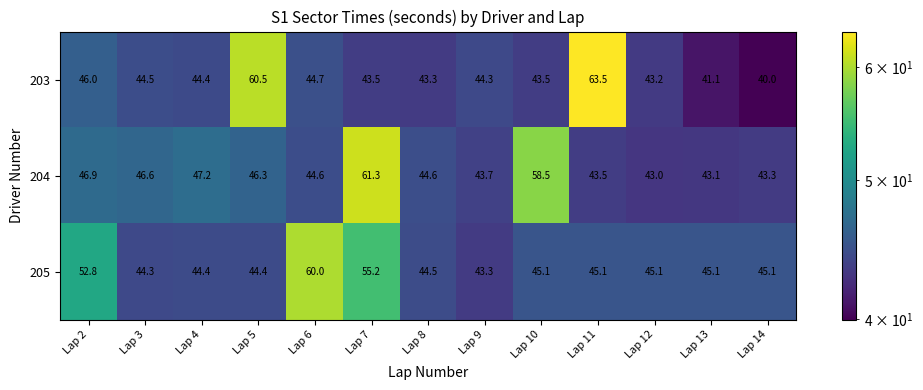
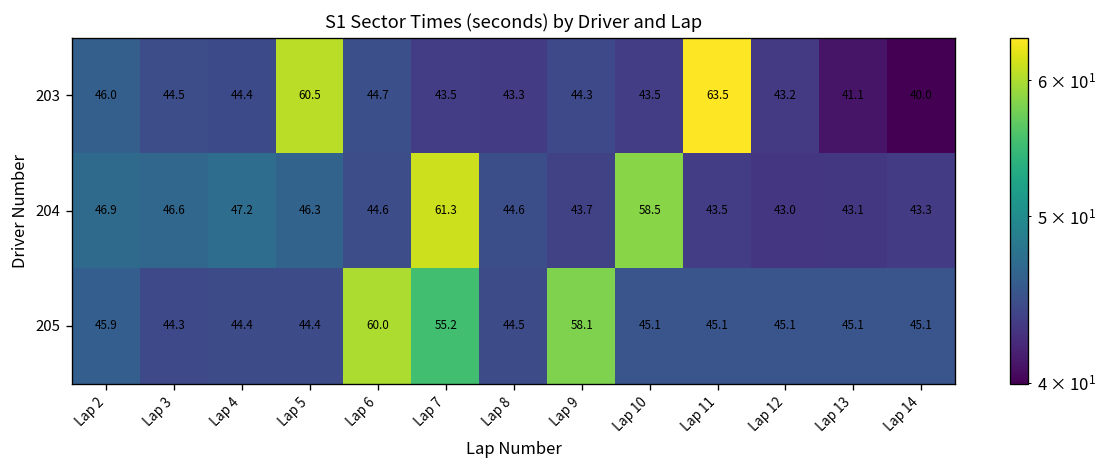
205, Lap 2: 52.8 -> 45.9
205, Lap 9: 43.3 -> 58.1
